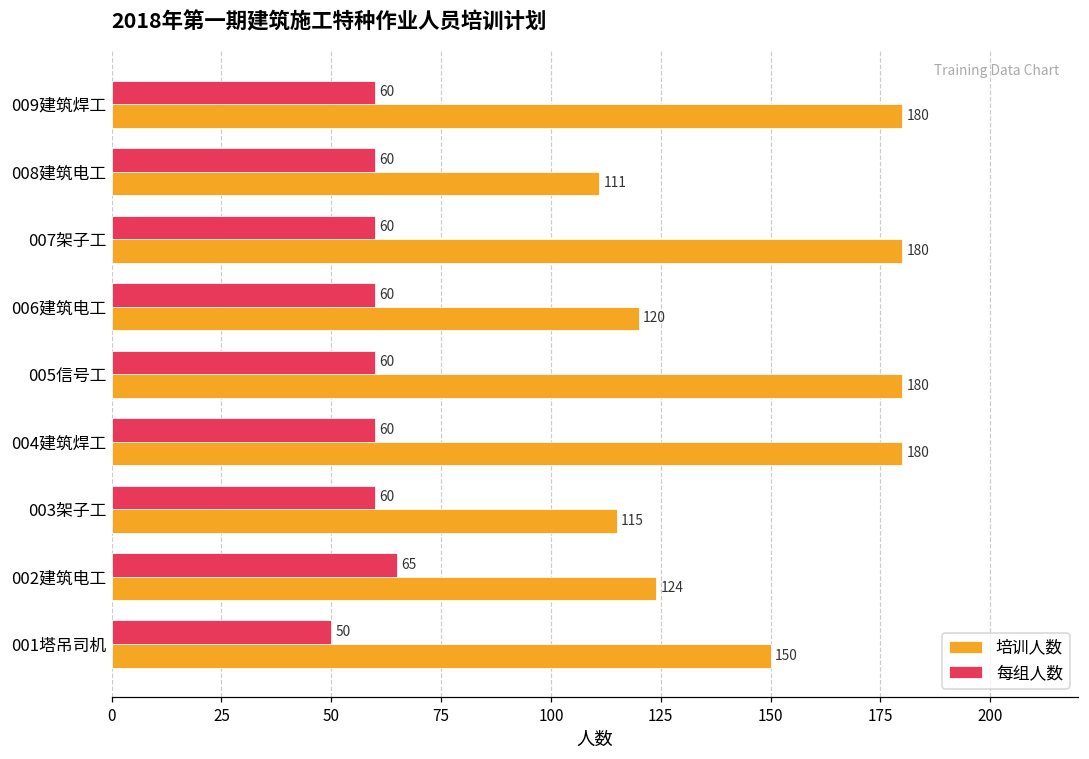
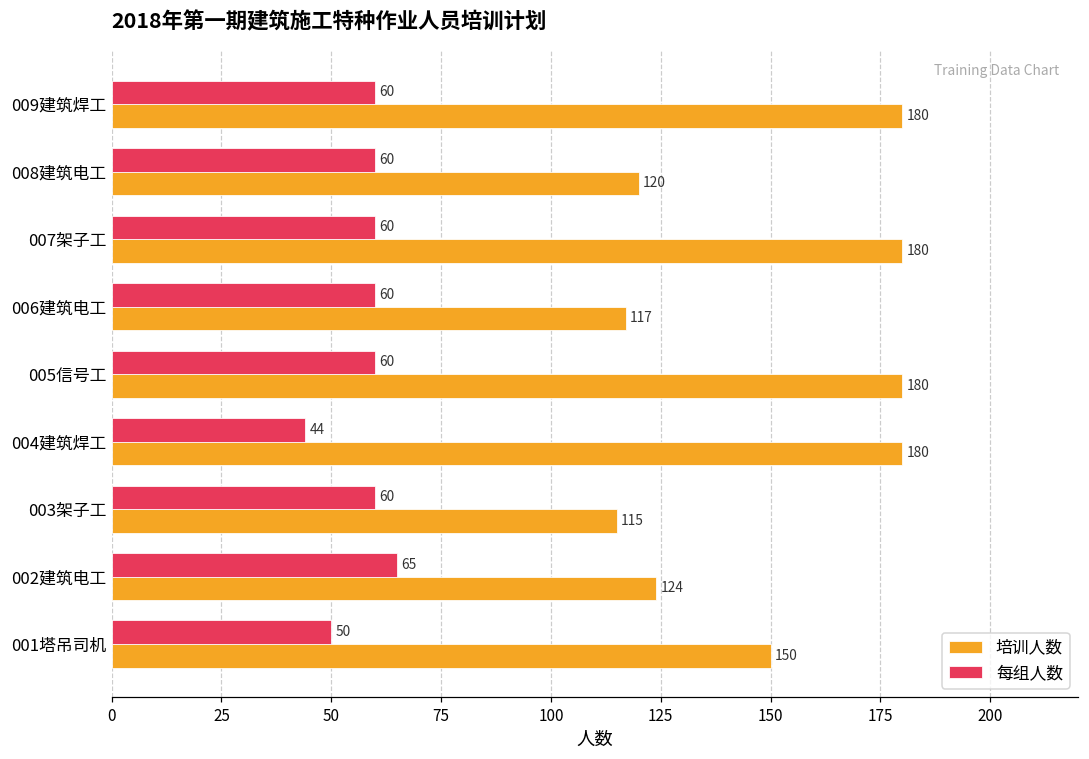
培训人数, 008建筑电工: 111 -> 120
培训人数, 006建筑电工: 120 -> 117
每组人数, 004建筑焊工: 60 -> 44
